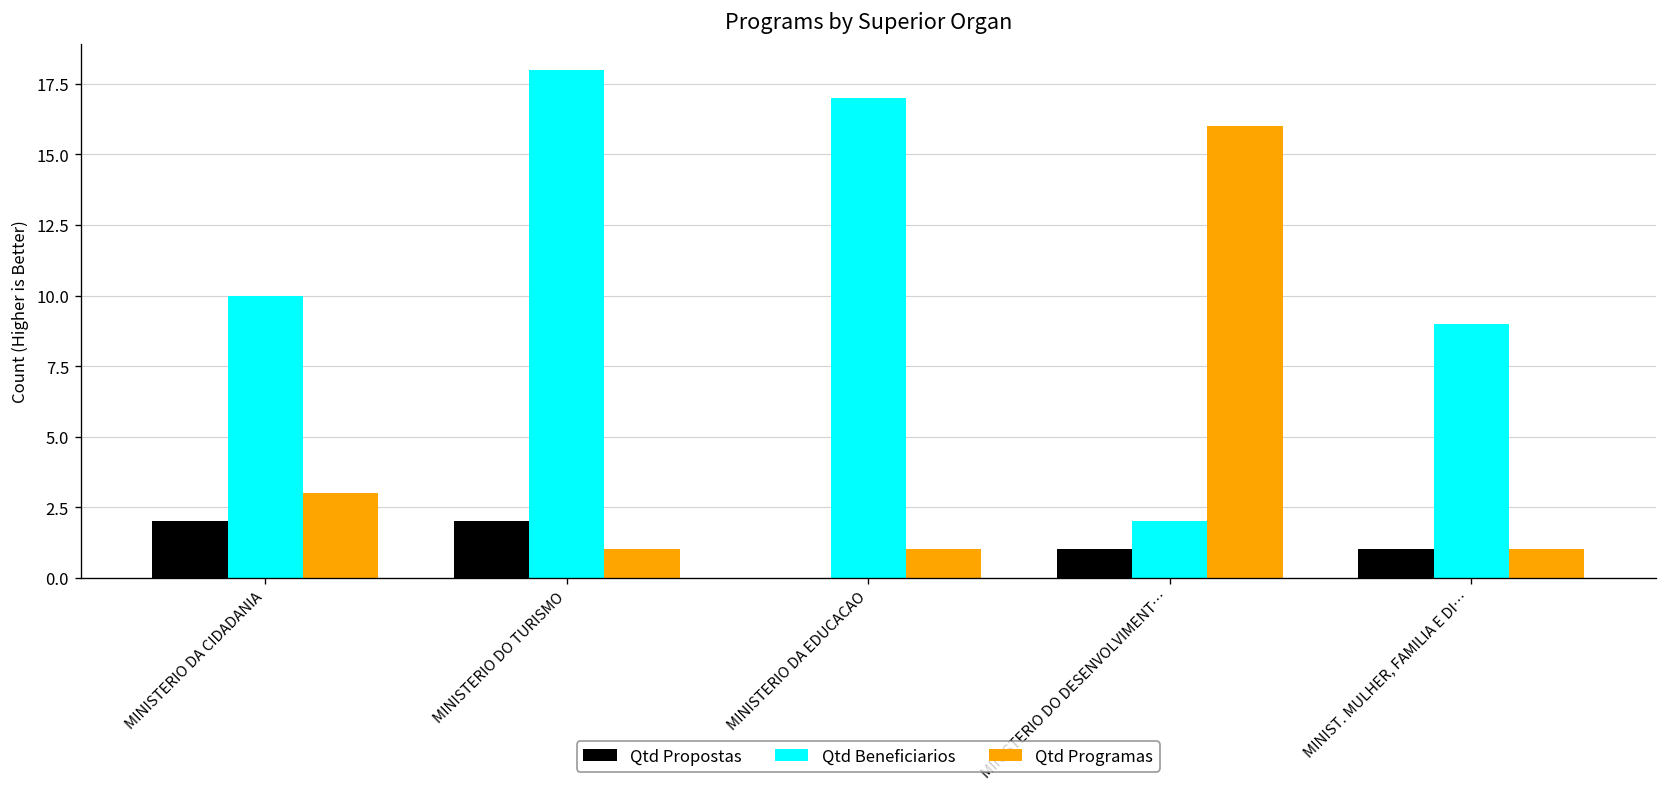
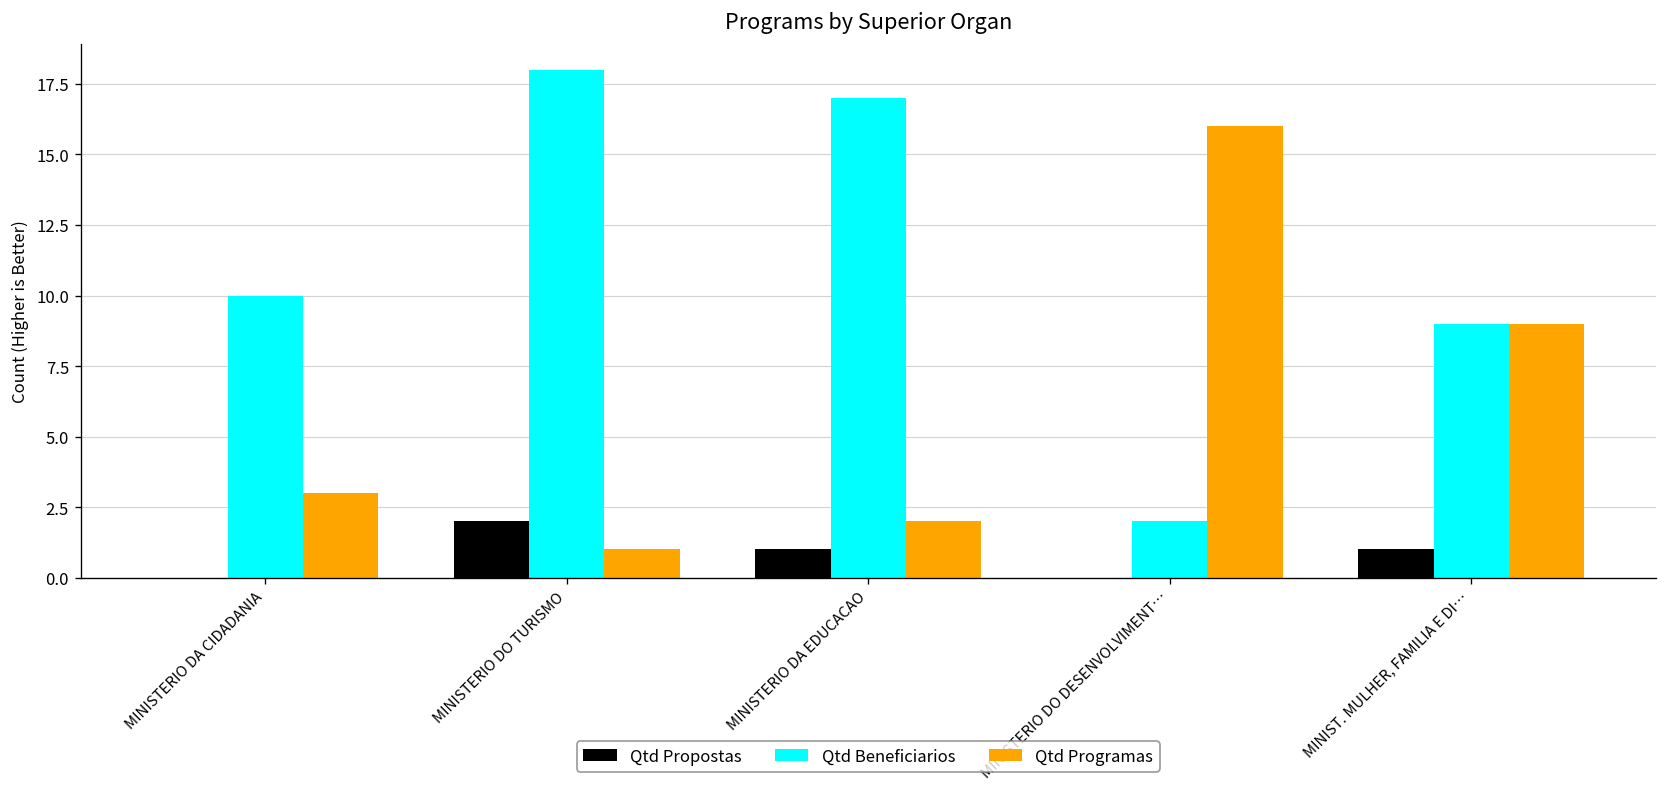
Qtd Propostas, MINISTERIO DA CIDADANIA: 2 -> 0
Qtd Propostas, MINISTERIO DA EDUCACAO: 0 -> 1
Qtd Programas, MINISTERIO DA EDUCACAO: 1 -> 2
Qtd Propostas, MINISTERIO DO DESENVOLVIMENT…: 1 -> 0
Qtd Programas, MINIST. MULHER, FAMILIA E DI…: 1 -> 9
